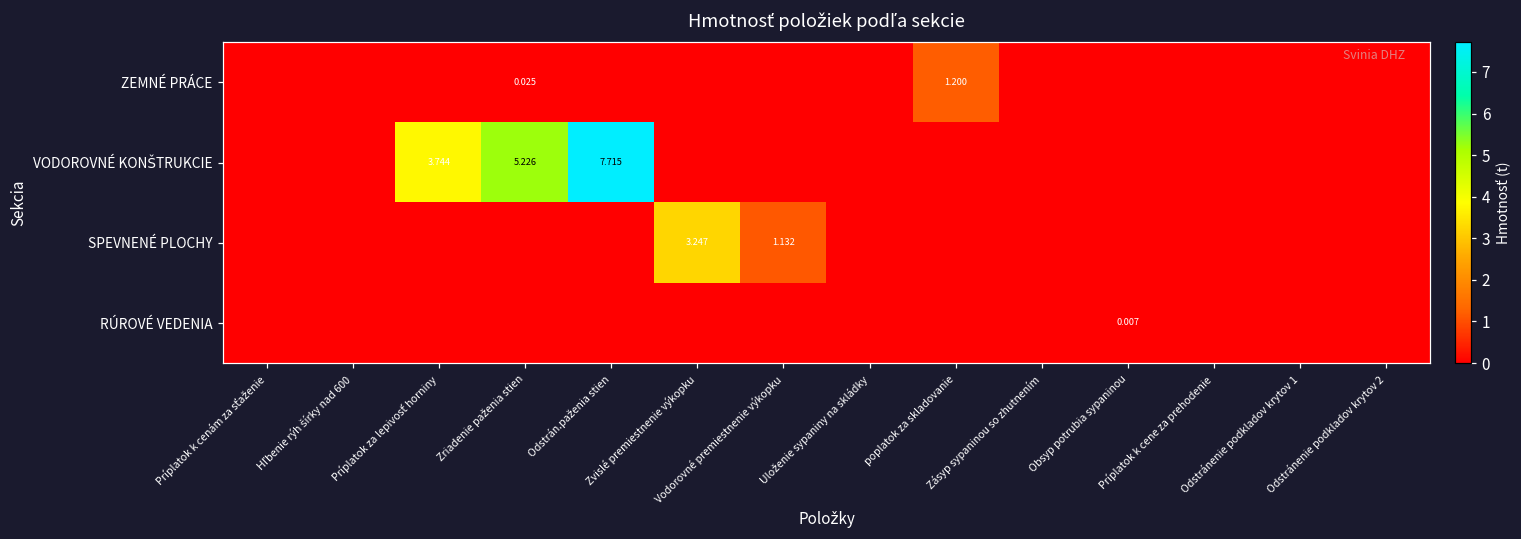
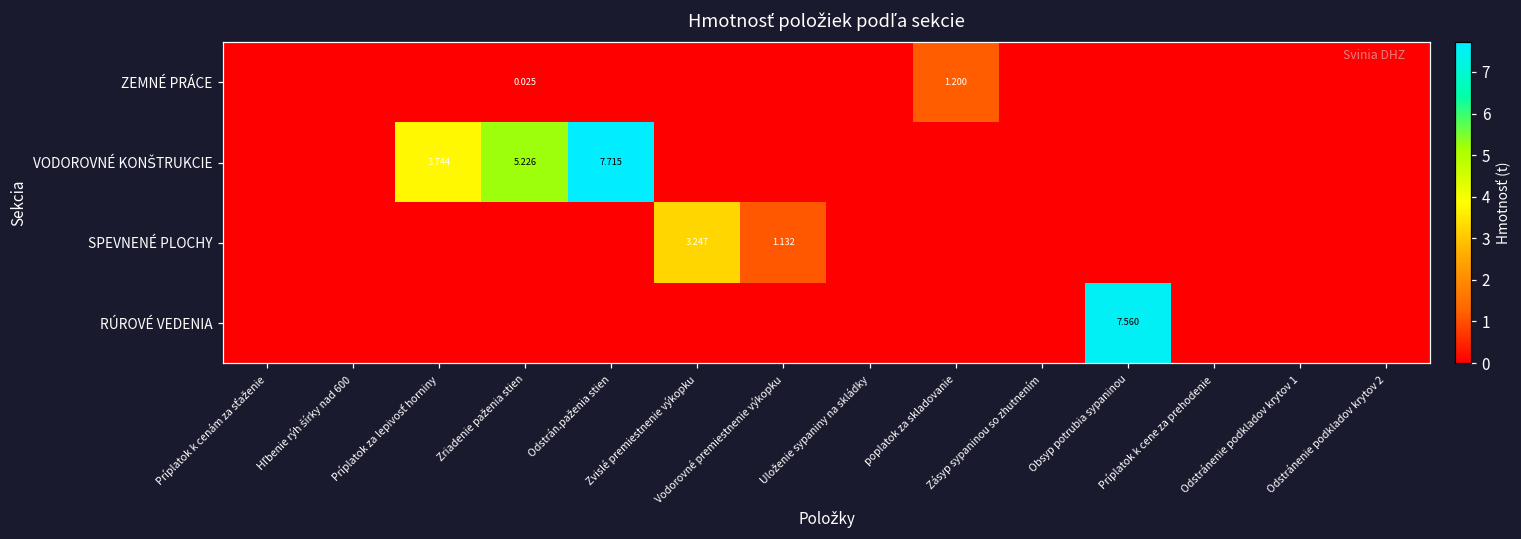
RÚROVÉ VEDENIA, Obsyp potrubia sypaninou: 0.007 -> 7.560
